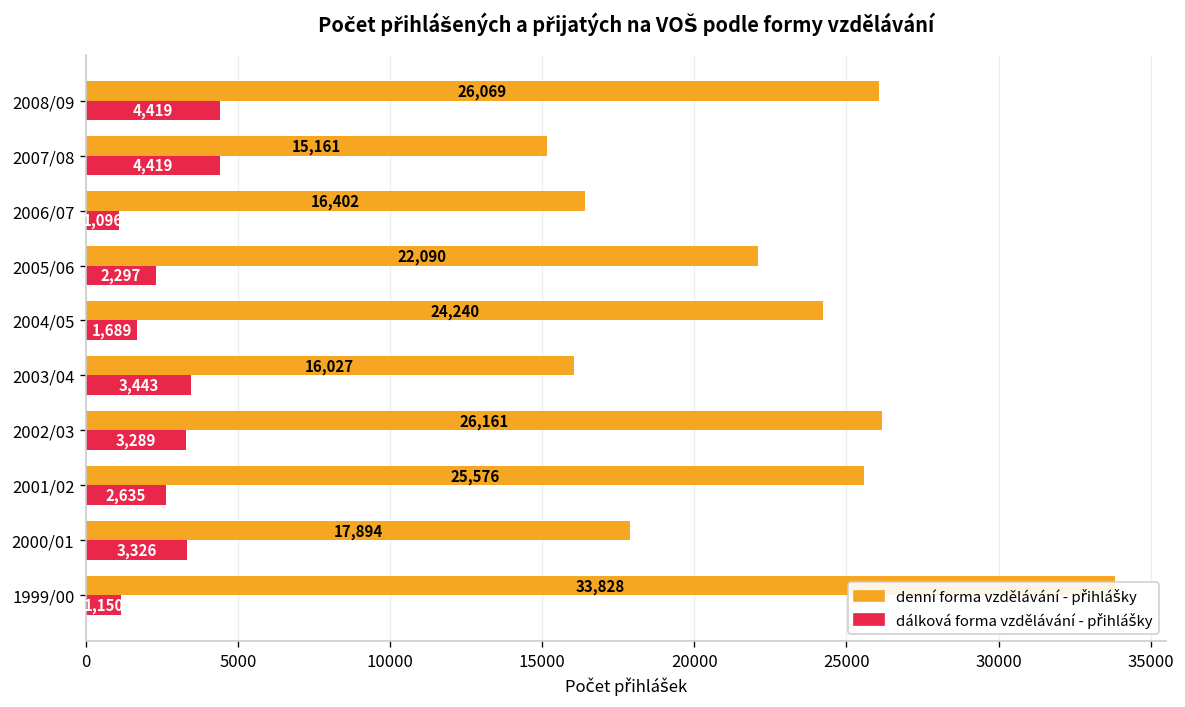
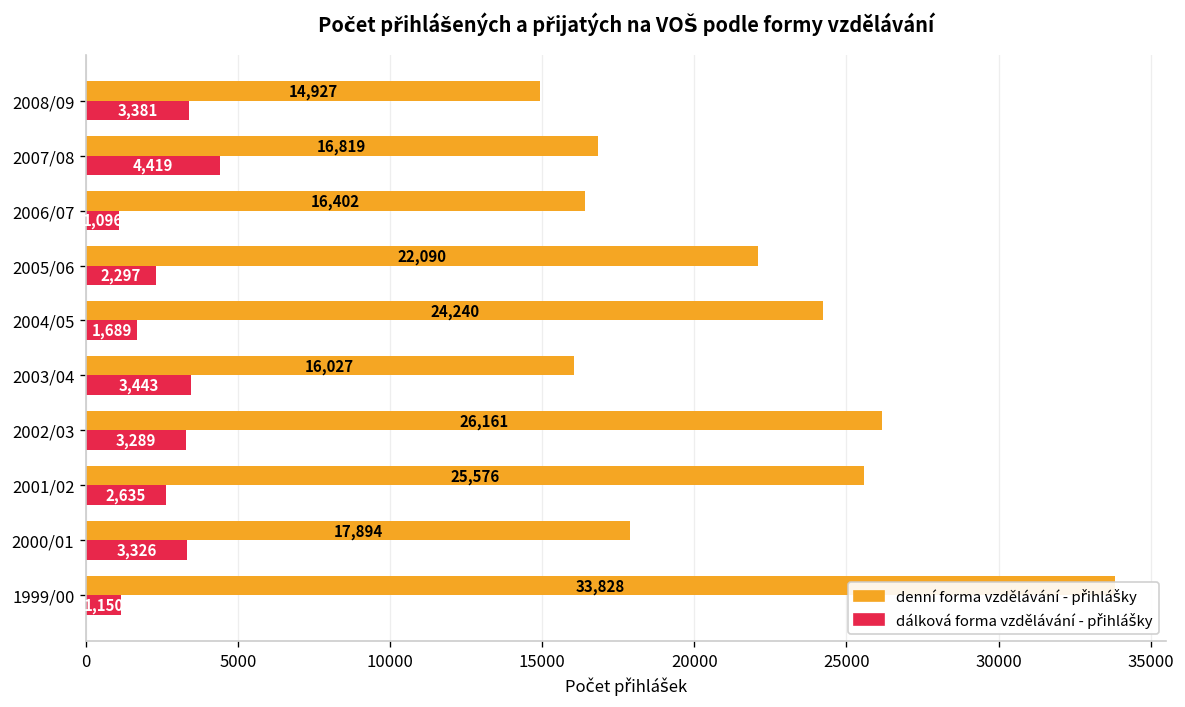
denní forma vzdělávání - přihlášky, 2008/09: 26,069 -> 14,927
dálková forma vzdělávání - přihlášky, 2008/09: 4,419 -> 3,381
denní forma vzdělávání - přihlášky, 2007/08: 15,161 -> 16,819
